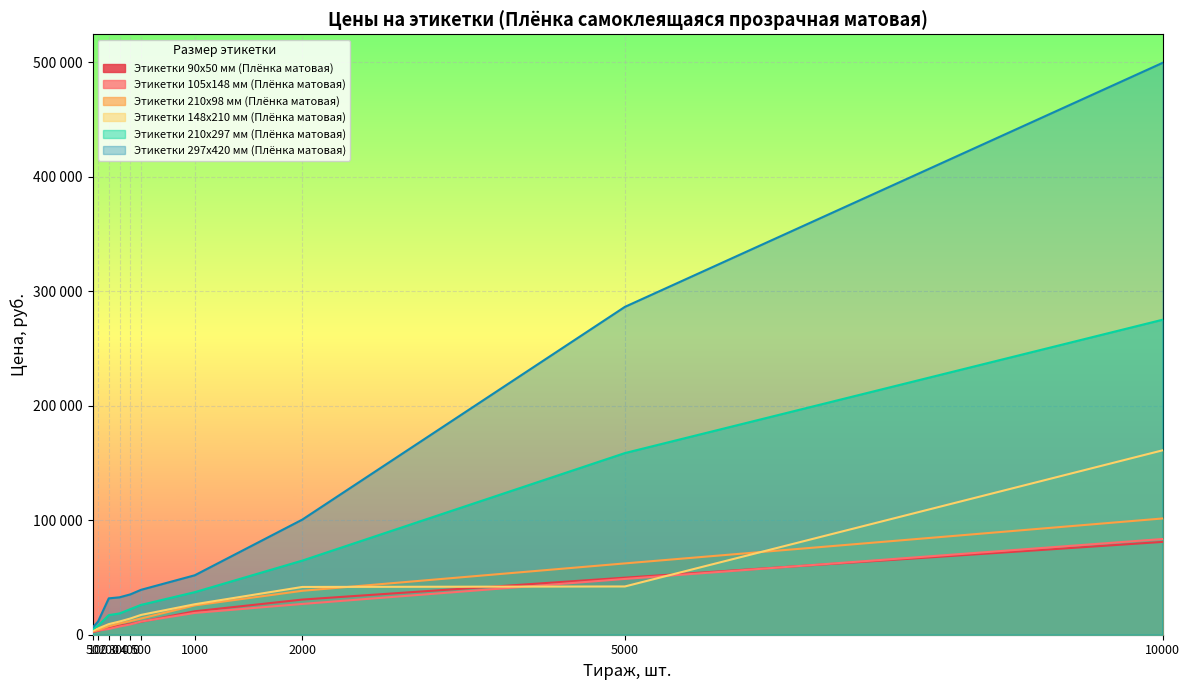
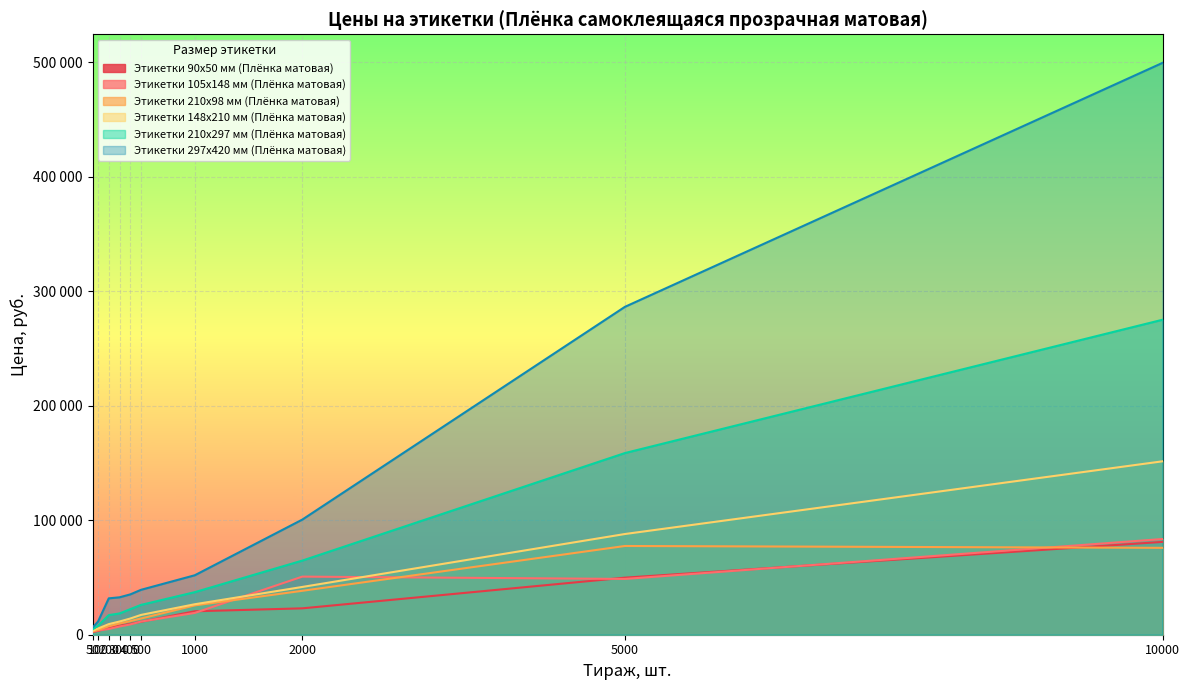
Этикетки 90х50 мм (Плёнка матовая), 2000: 31000 -> 23000
Этикетки 105x148 мм (Плёнка матовая), 2000: 27000 -> 51000
Этикетки 210x98 мм (Плёнка матовая), 5000: 62000 -> 78000
Этикетки 148x210 мм (Плёнка матовая), 5000: 42000 -> 88000
Этикетки 210x98 мм (Плёнка матовая), 10000: 102000 -> 76000
Этикетки 148x210 мм (Плёнка матовая), 10000: 161000 -> 151000
